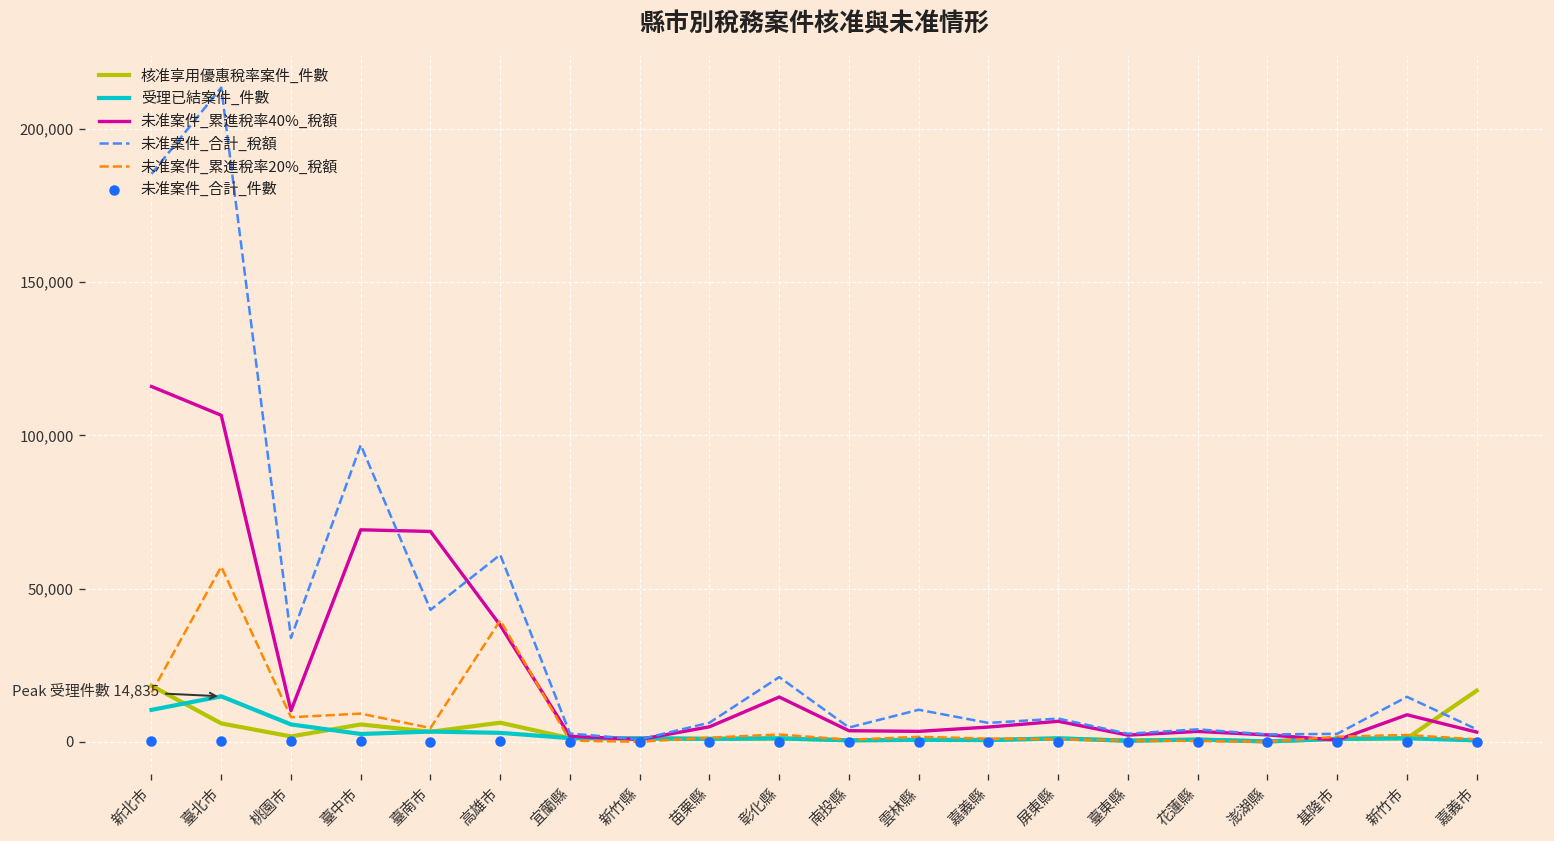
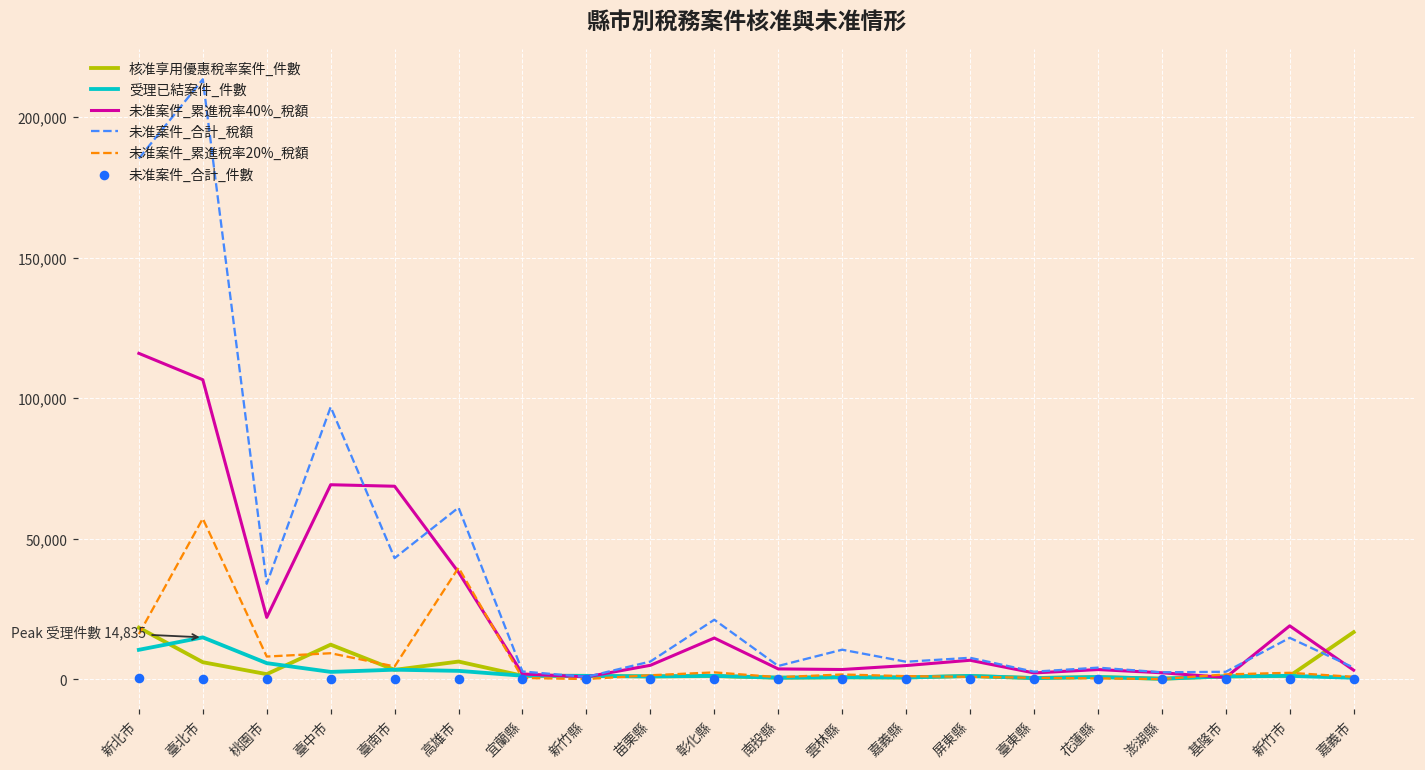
未准案件_累進稅率40%_稅額, 桃園市: 10,000 -> 22,000
核准享用優惠稅率案件_件數, 臺中市: 6,000 -> 12,000
未准案件_累進稅率40%_稅額, 新竹市: 9,000 -> 19,000
